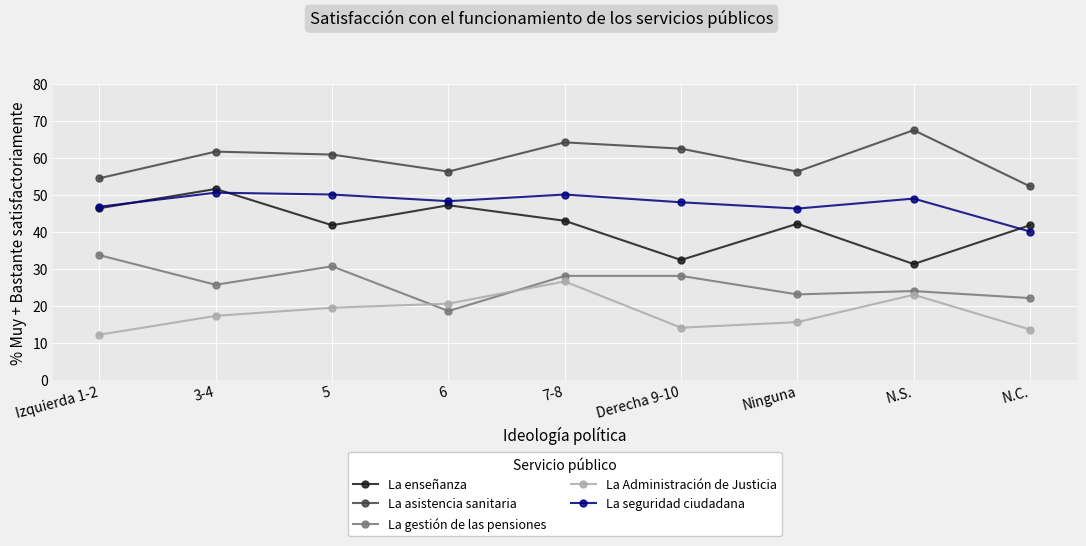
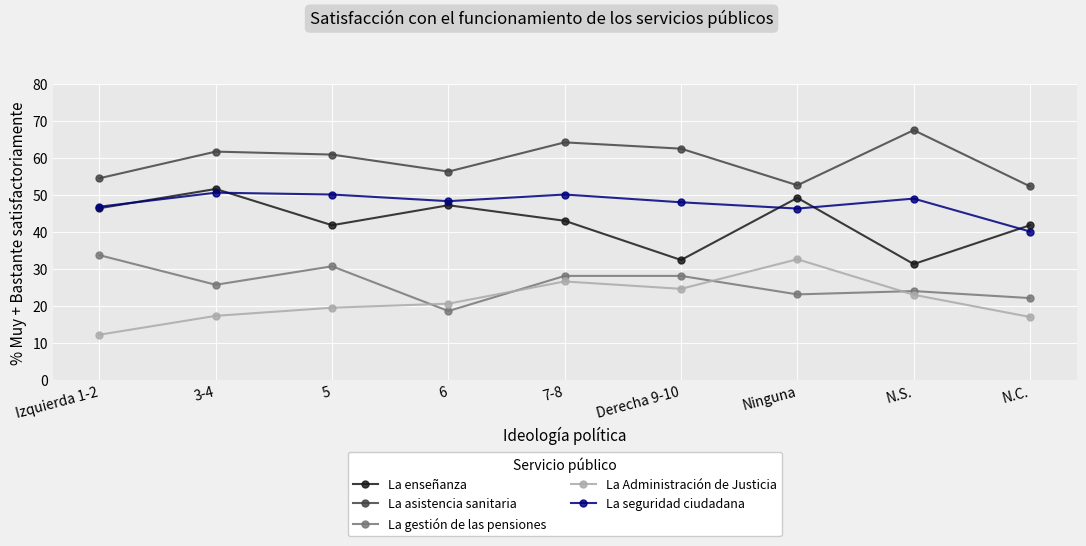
La Administración de Justicia, Derecha 9-10: 14 -> 25
La enseñanza, Ninguna: 42 -> 49
La asistencia sanitaria, Ninguna: 56 -> 53
La Administración de Justicia, Ninguna: 16 -> 33
La Administración de Justicia, N.C.: 14 -> 17
